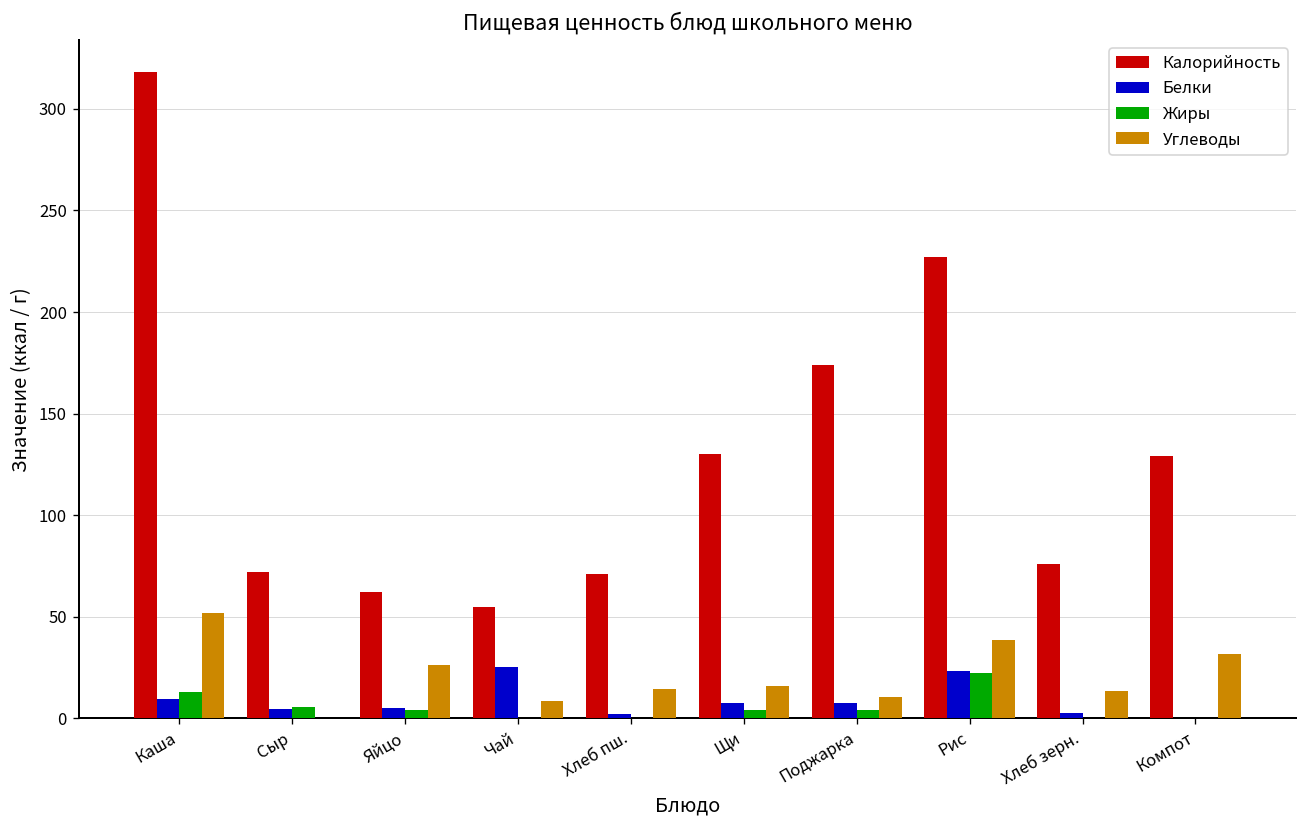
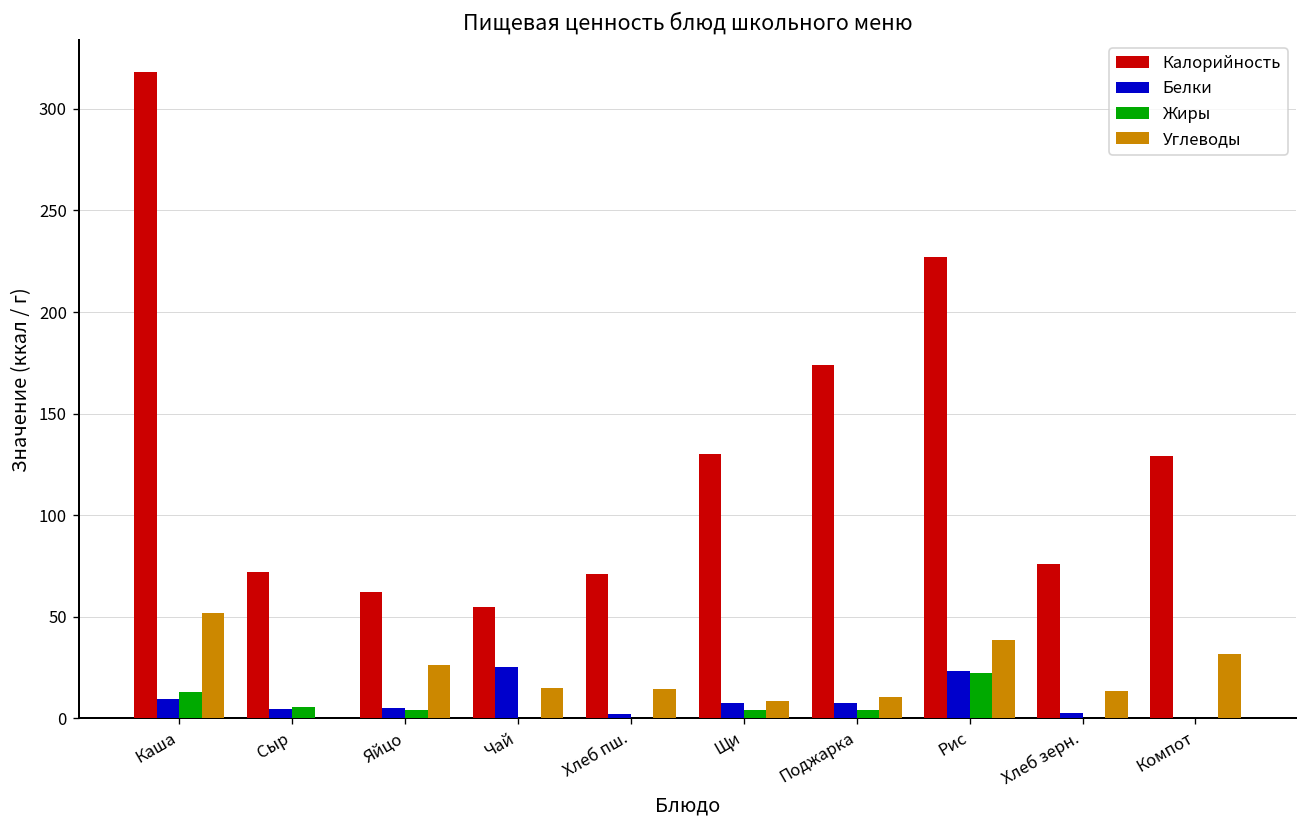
Углеводы, Чай: 9 -> 15
Углеводы, Щи: 16 -> 9
